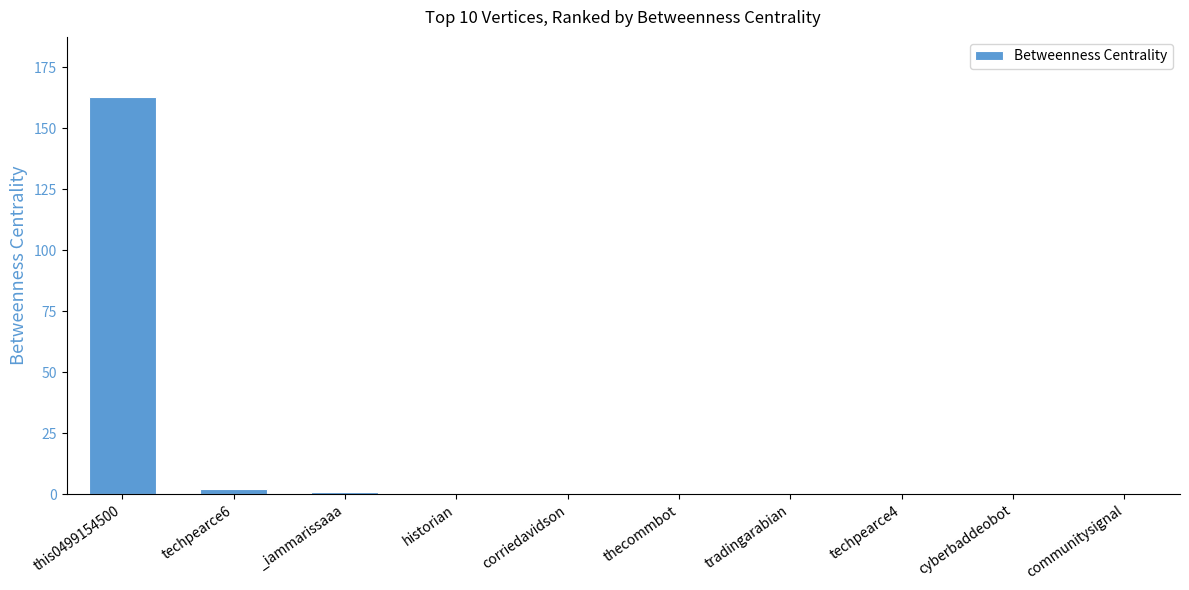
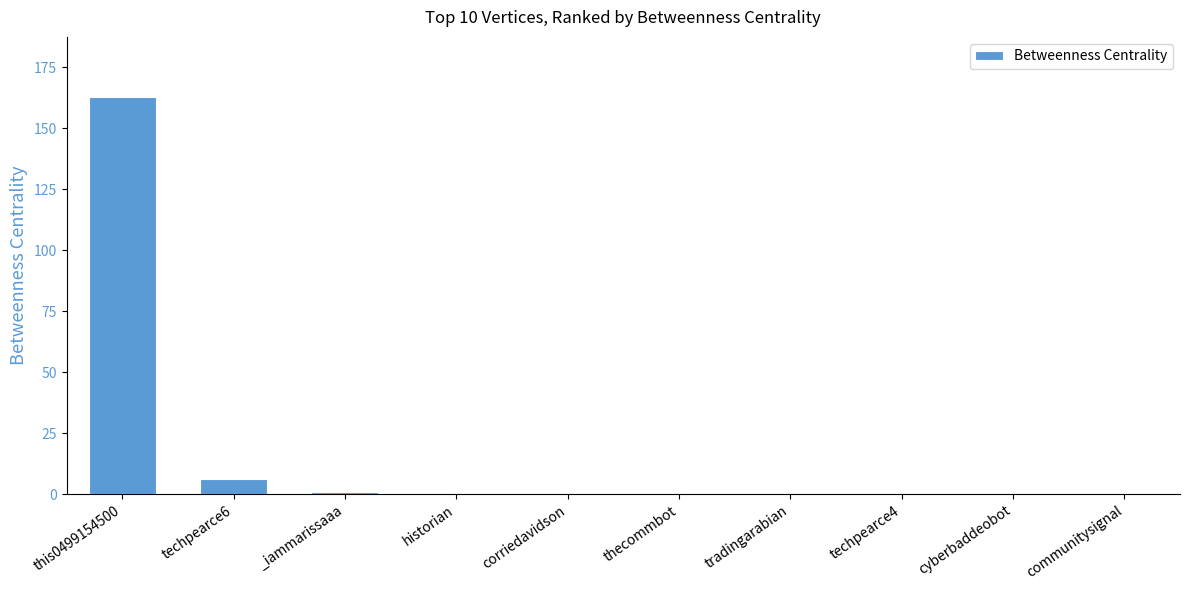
techpearce6: 2 -> 6
